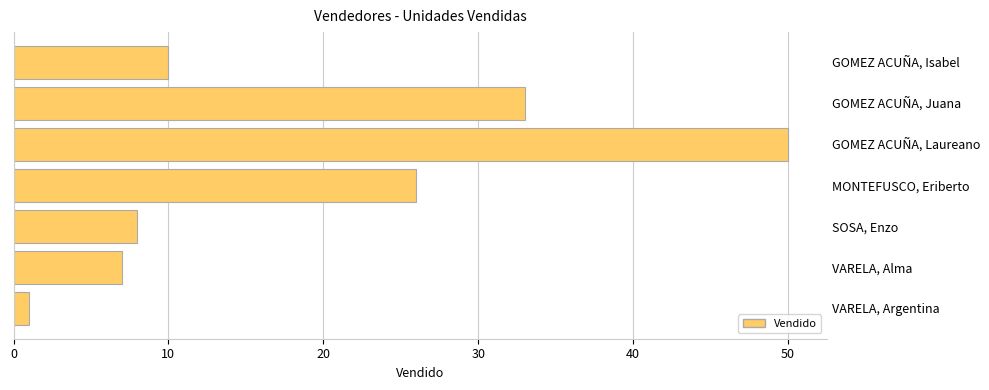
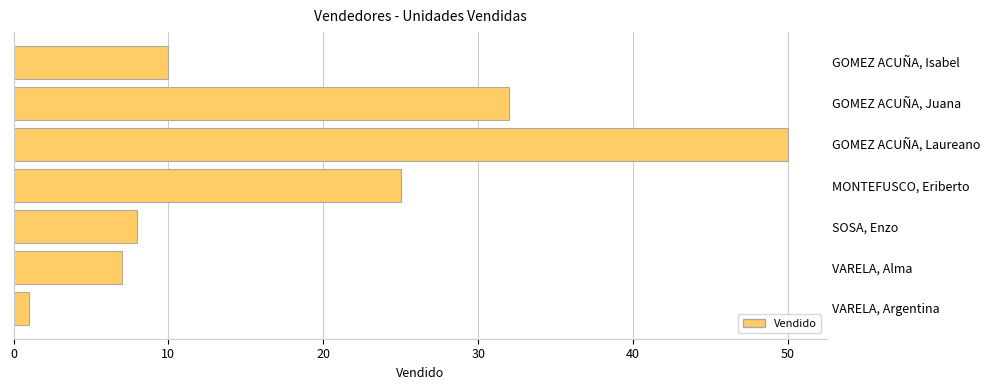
GOMEZ ACUÑA, Juana: 33 -> 32
MONTEFUSCO, Eriberto: 26 -> 25
